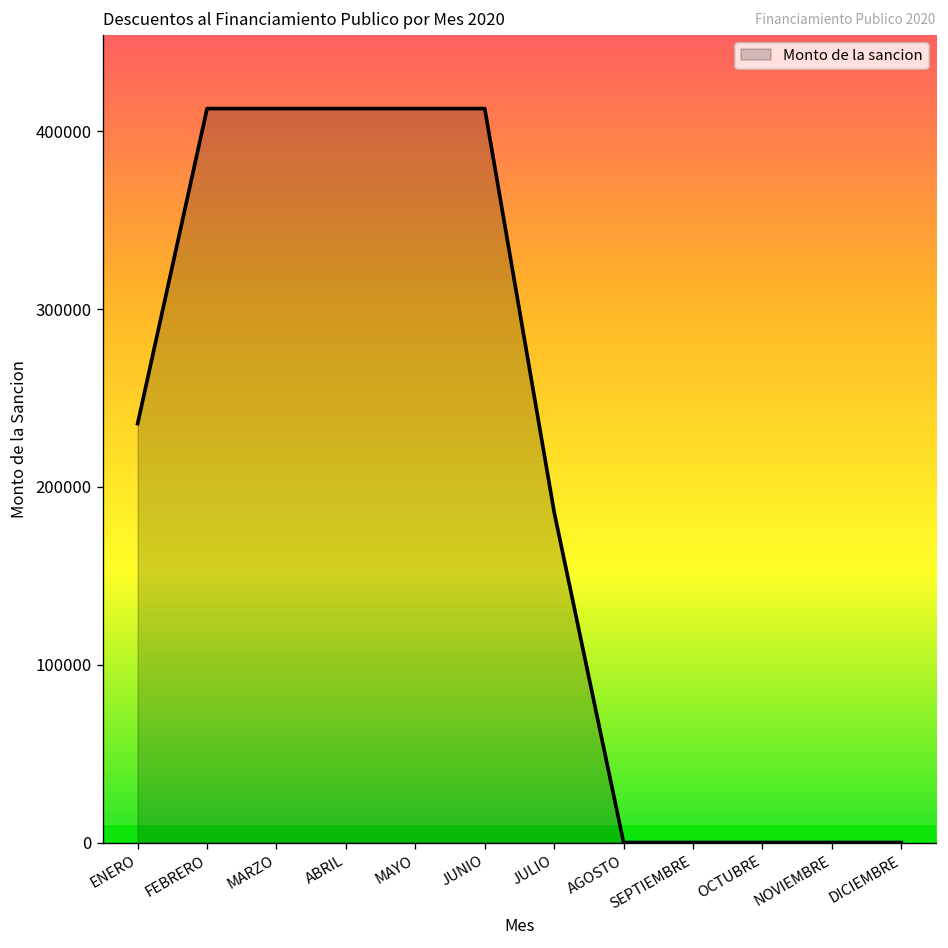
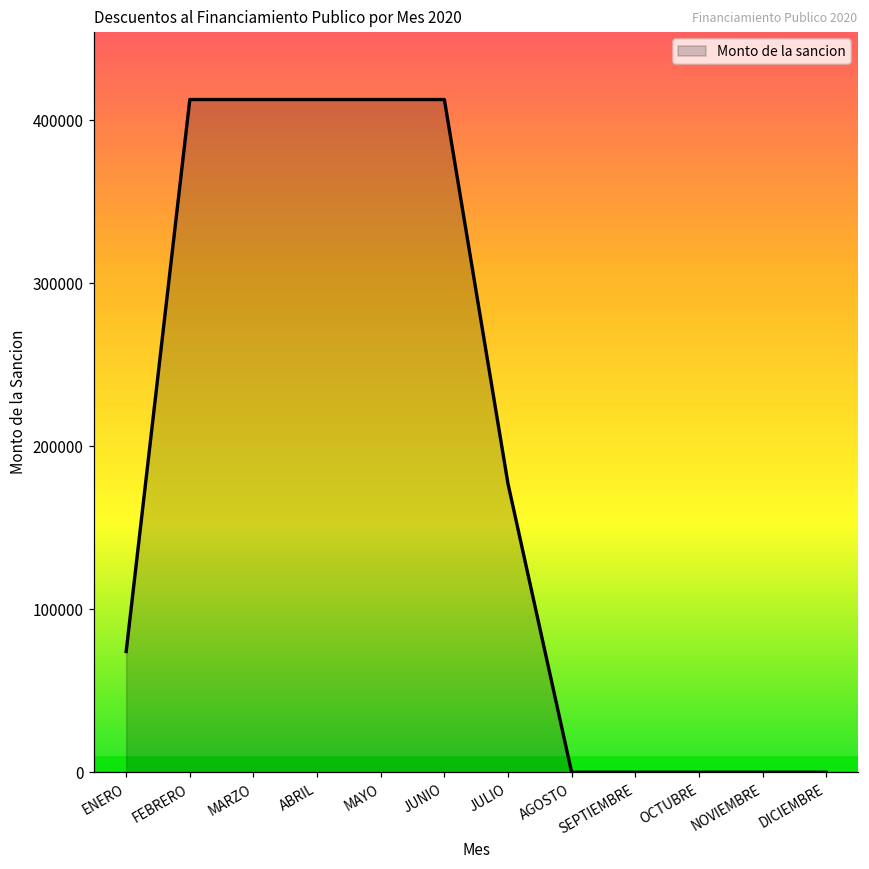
ENERO: 236000 -> 74000
JULIO: 186000 -> 177000
